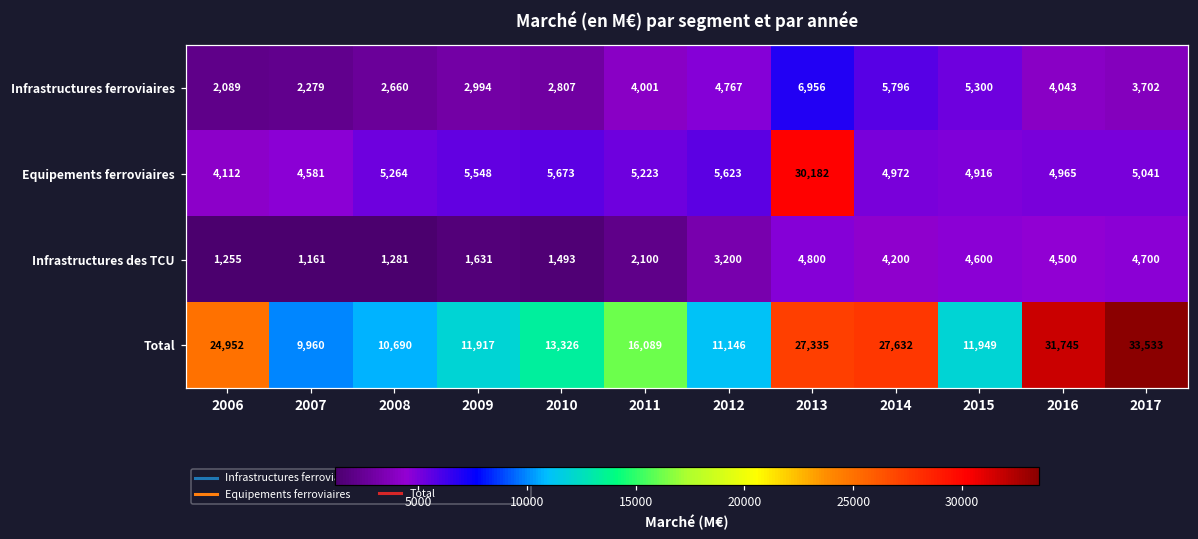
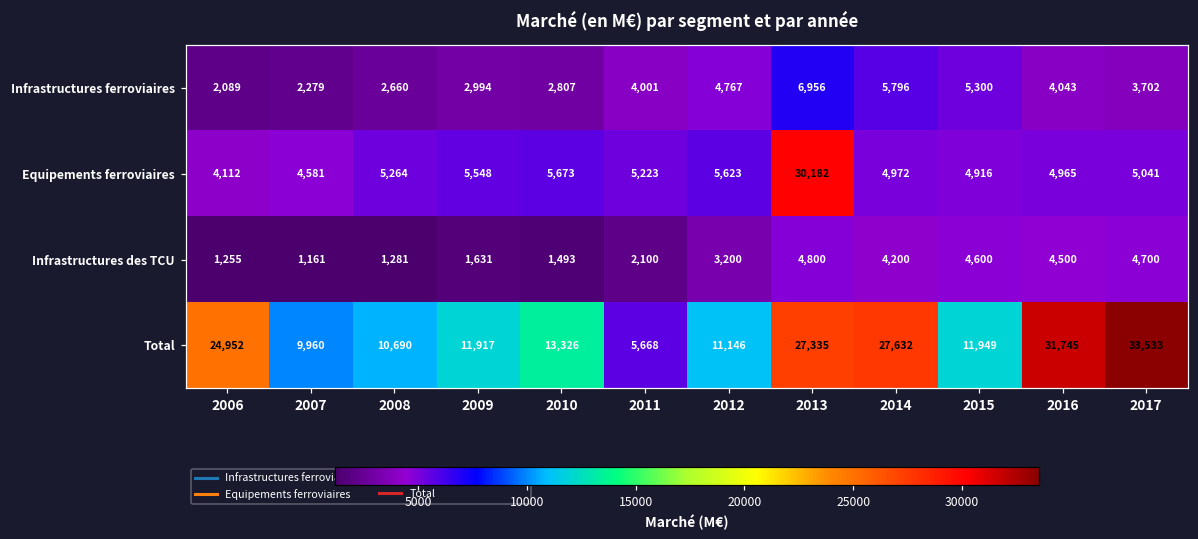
Total, 2011: 16,089 -> 5,668
